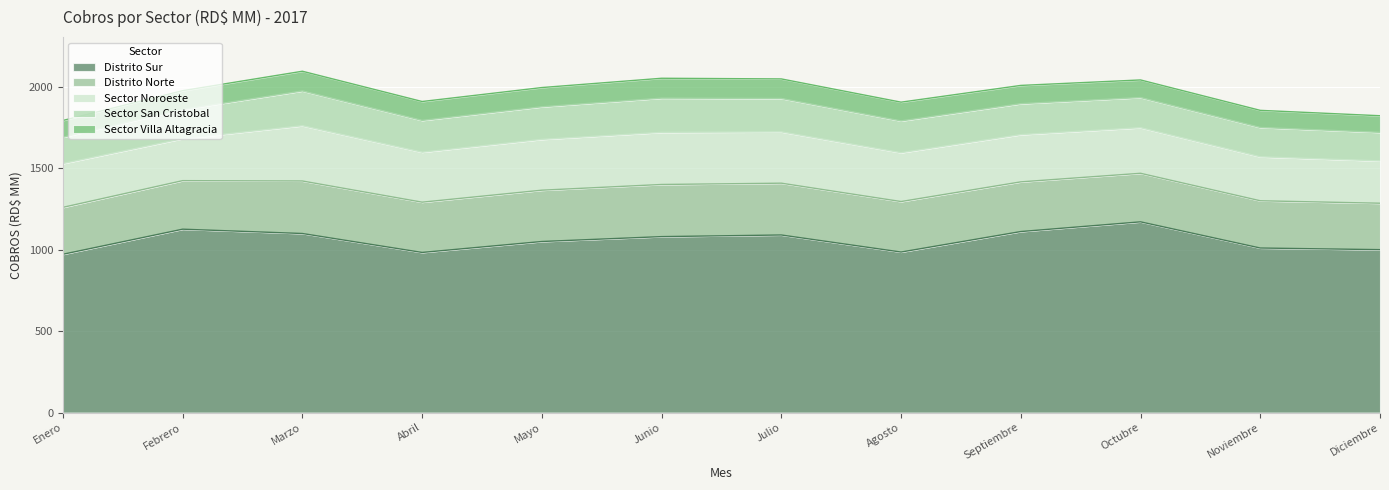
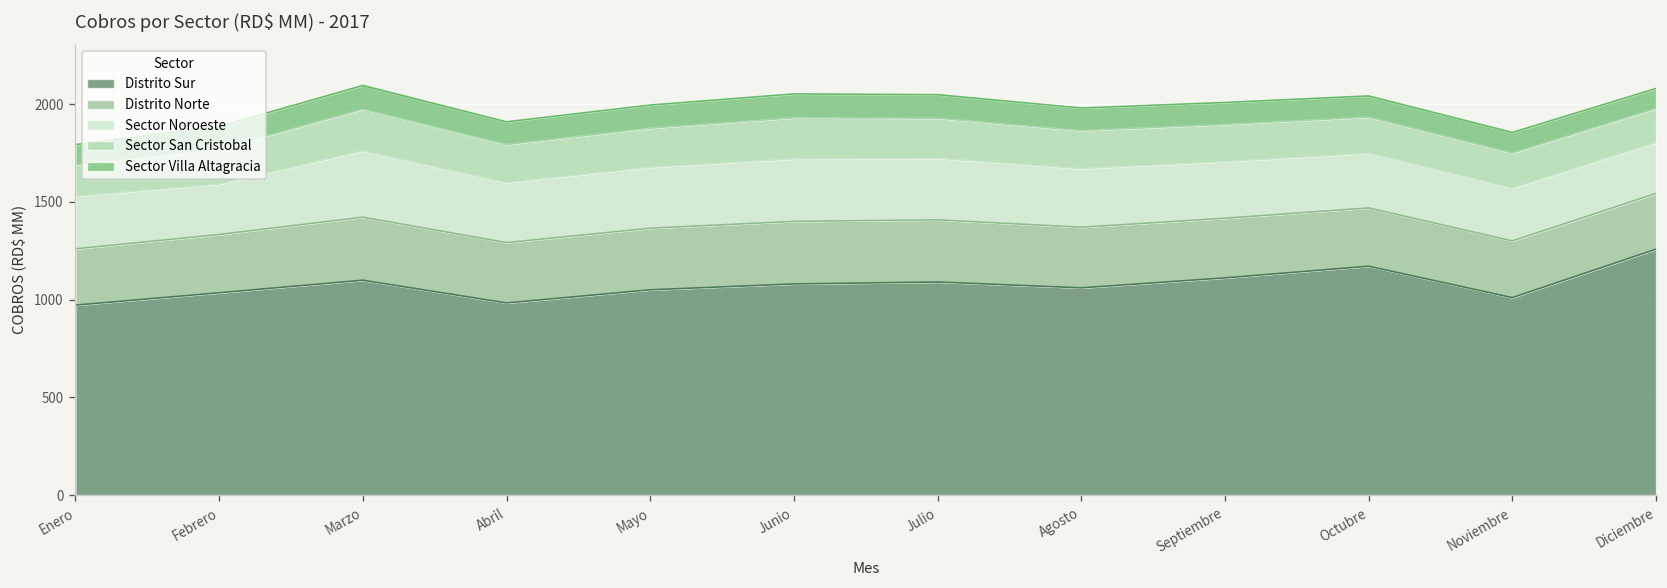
Distrito Sur, Febrero: 1130 -> 1030
Distrito Sur, Agosto: 990 -> 1060
Distrito Sur, Diciembre: 1000 -> 1260
